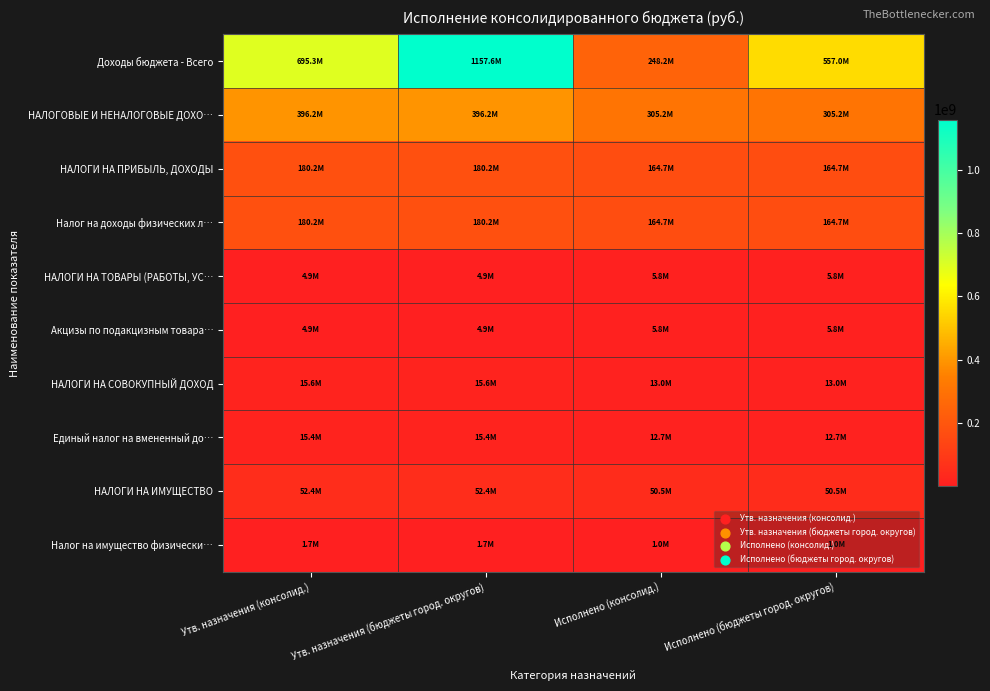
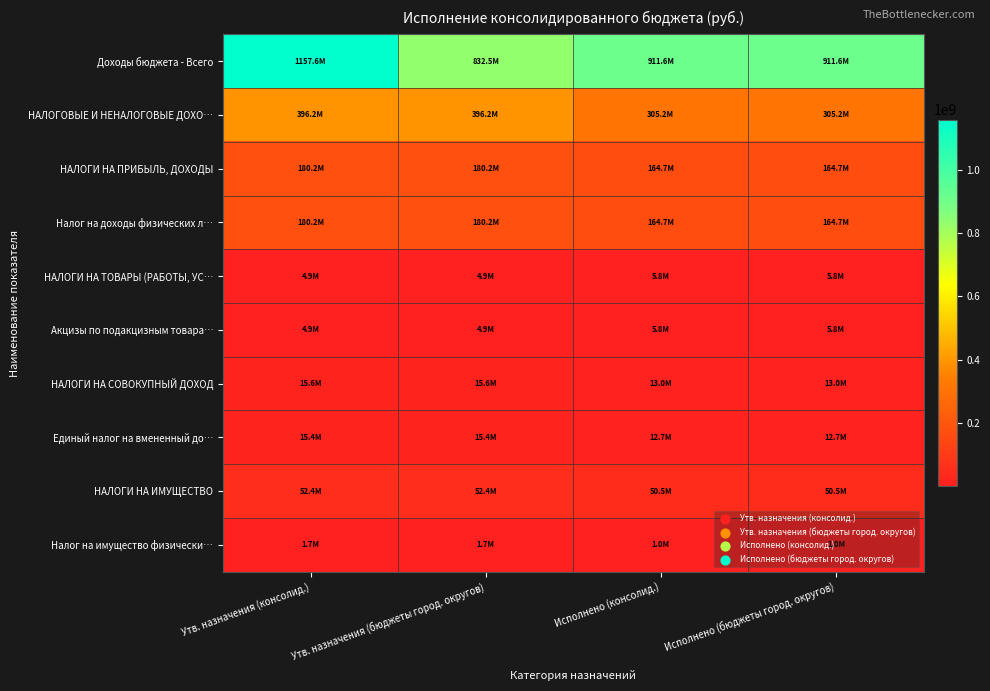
Доходы бюджета - Всего, Утв. назначения (консолид.): 695.3M -> 1157.6M
Доходы бюджета - Всего, Утв. назначения (бюджеты город. округов): 1157.6M -> 832.5M
Доходы бюджета - Всего, Исполнено (консолид.): 248.2M -> 911.6M
Доходы бюджета - Всего, Исполнено (бюджеты город. округов): 557.0M -> 911.6M
